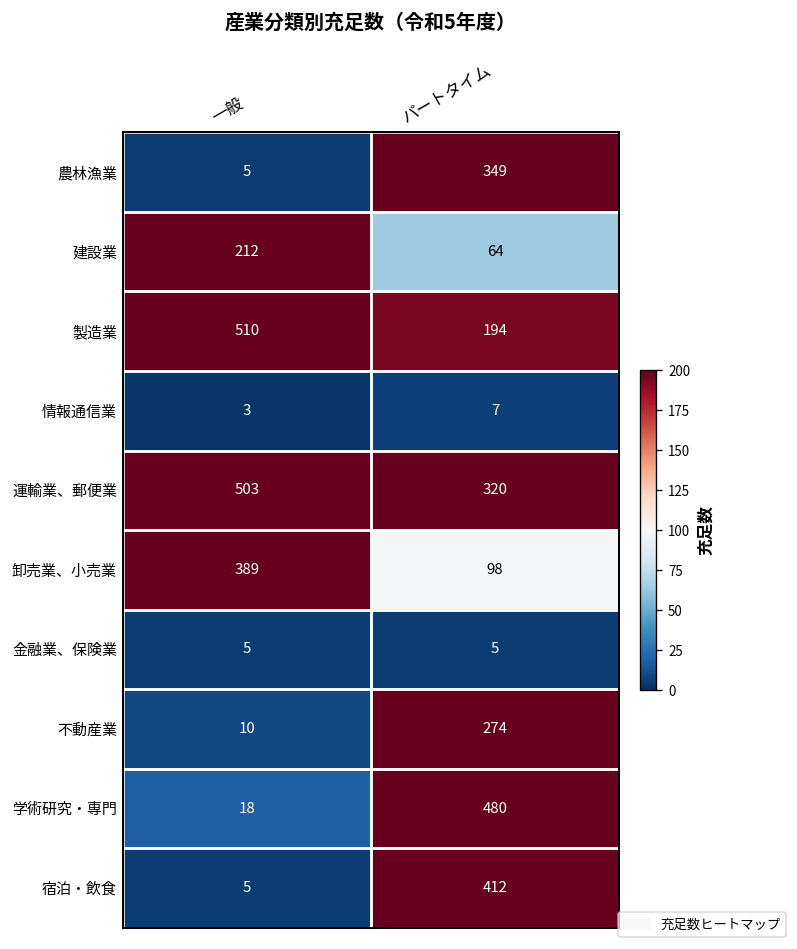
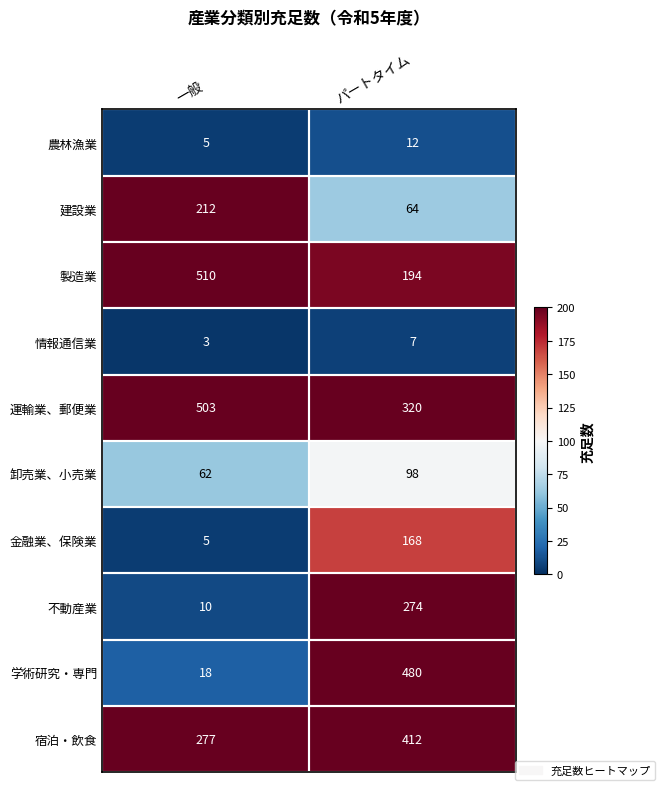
農林漁業, パートタイム: 349 -> 12
卸売業、小売業, 一般: 389 -> 62
金融業、保険業, パートタイム: 5 -> 168
宿泊・飲食, 一般: 5 -> 277
